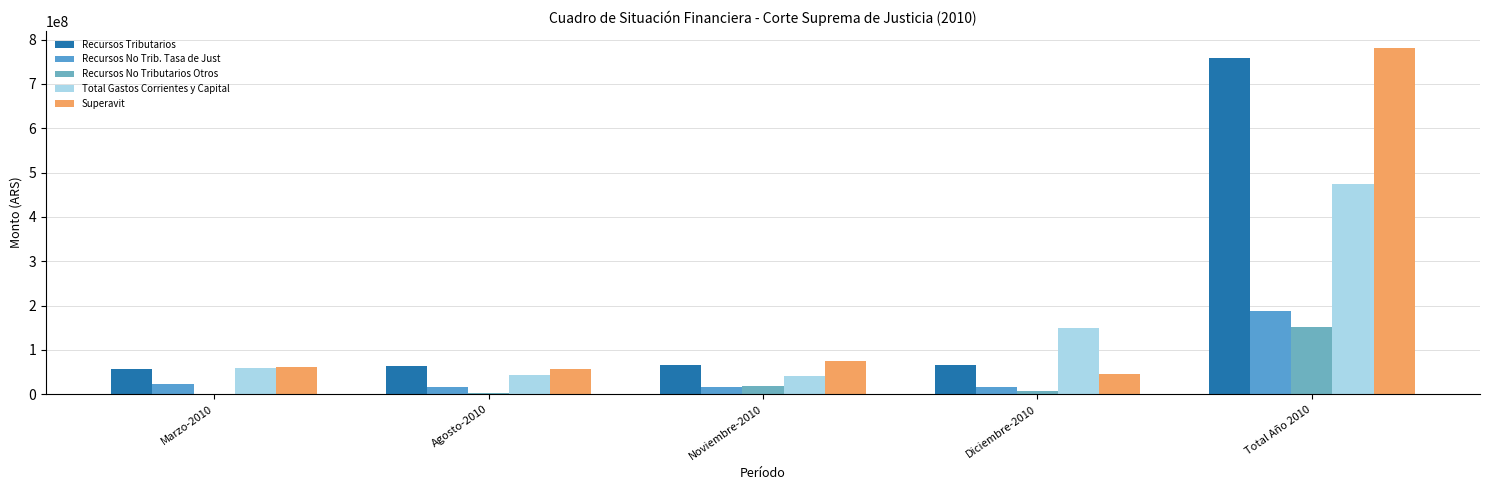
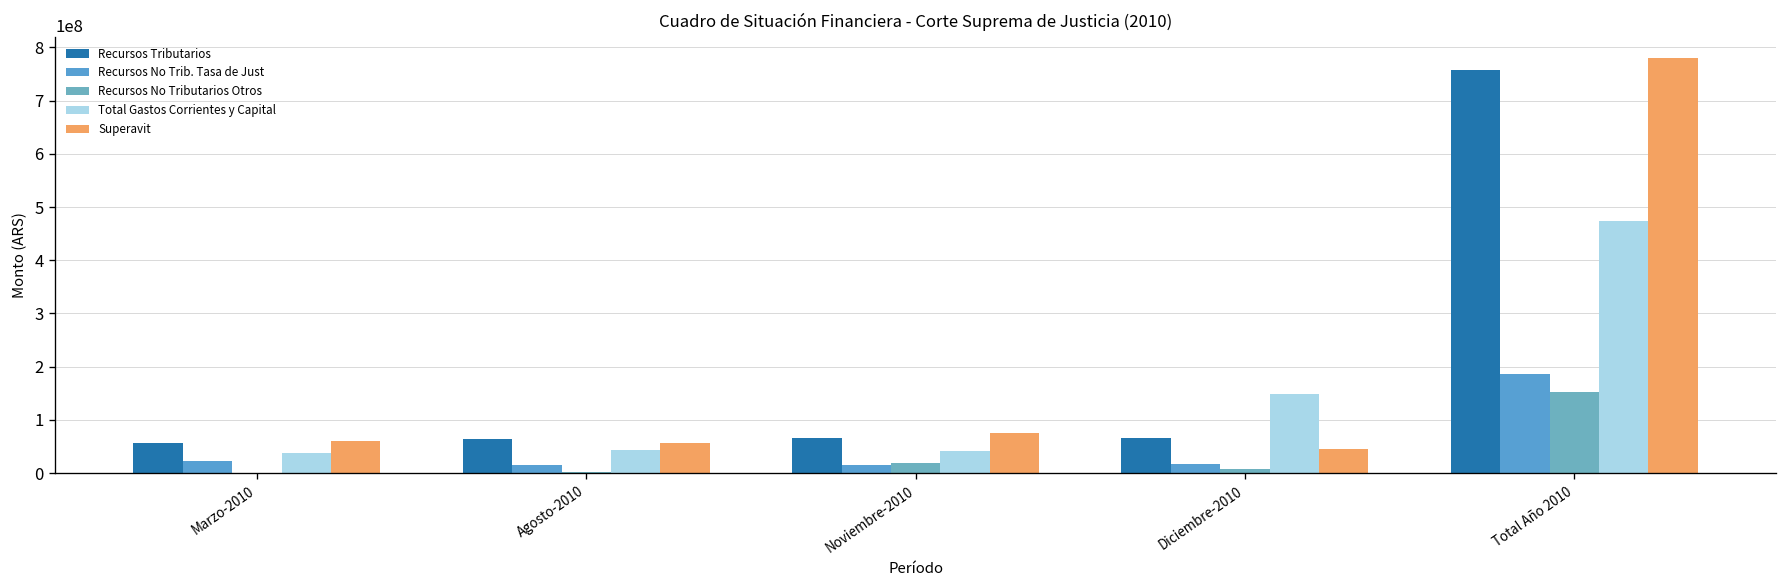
Total Gastos Corrientes y Capital, Marzo-2010: 60000000 -> 40000000
